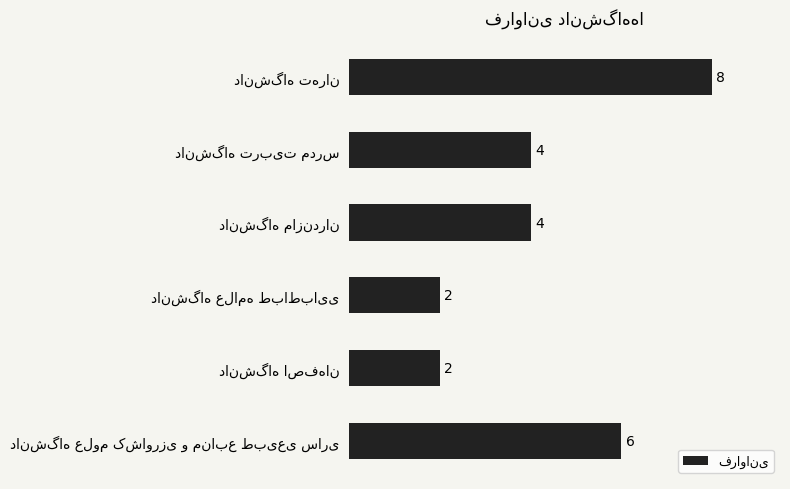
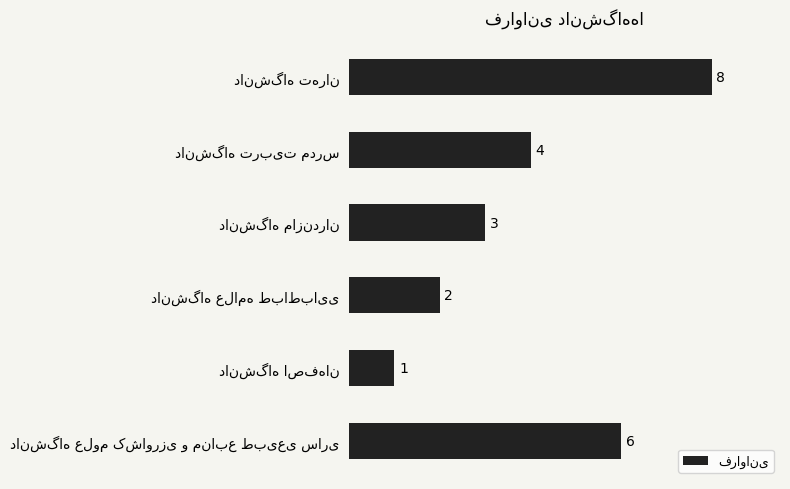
دانشگاه مازندران: 4 -> 3
دانشگاه اصفهان: 2 -> 1
